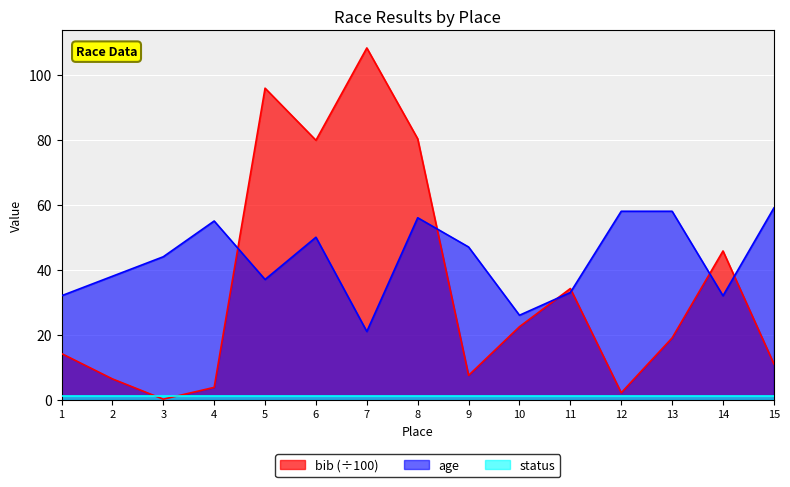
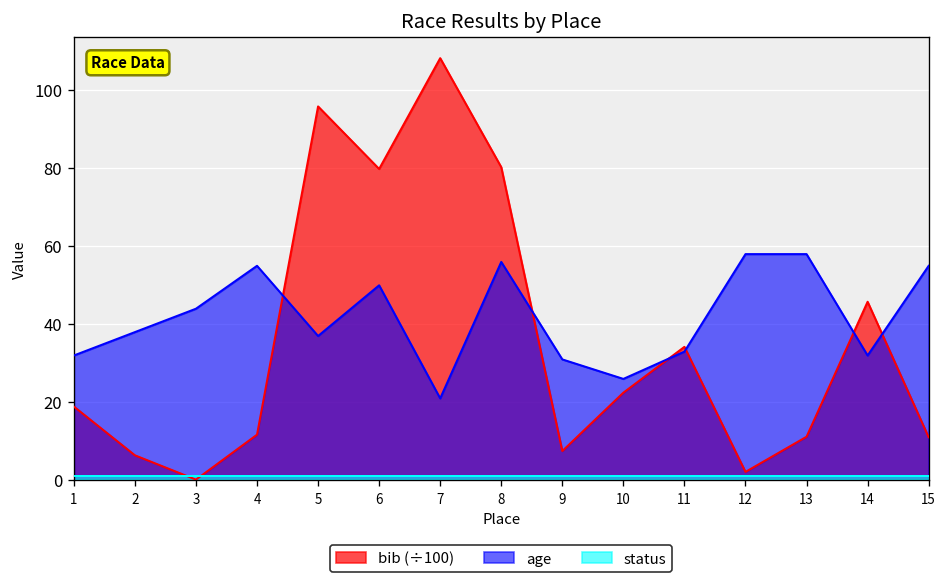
bib (÷100), 1: 14 -> 19
bib (÷100), 4: 4 -> 12
age, 9: 47 -> 31
bib (÷100), 13: 19 -> 11
age, 15: 59 -> 55
